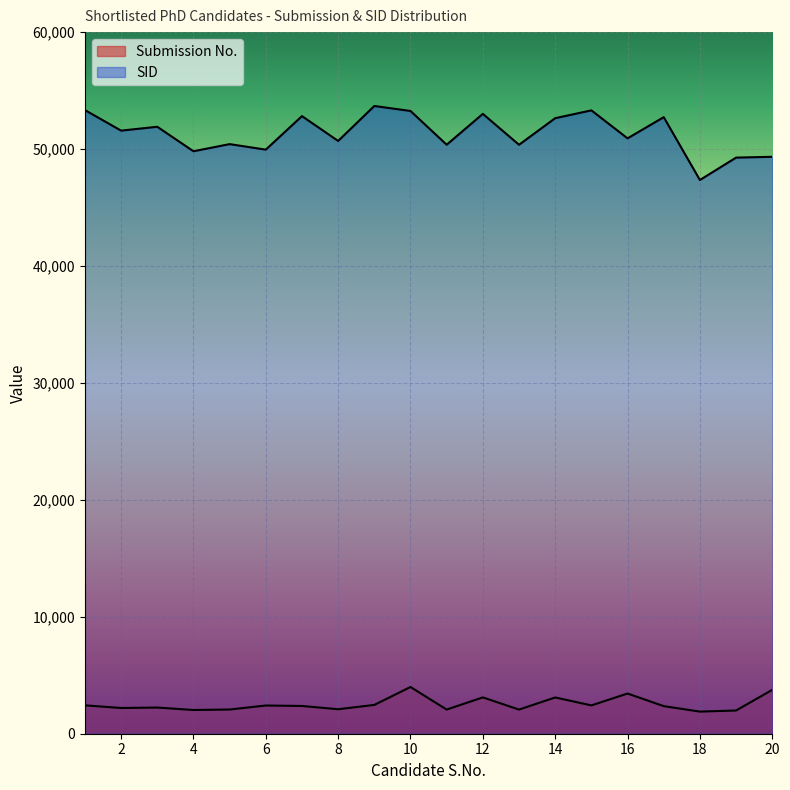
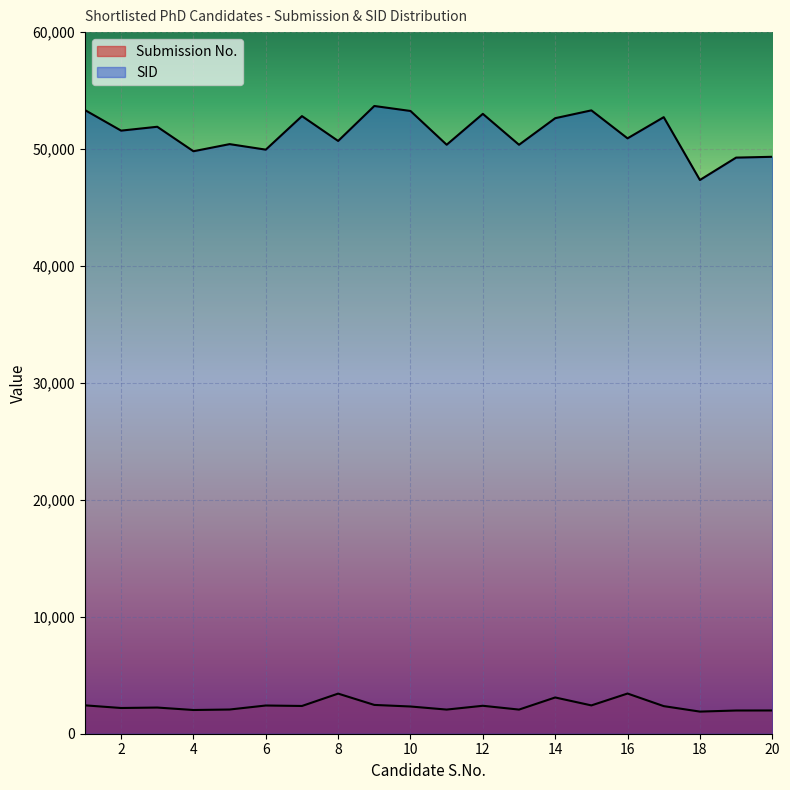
Submission No., 8: 2,100 -> 3,400
Submission No., 10: 4,000 -> 2,300
Submission No., 12: 3,100 -> 2,400
Submission No., 20: 3,800 -> 2,000
